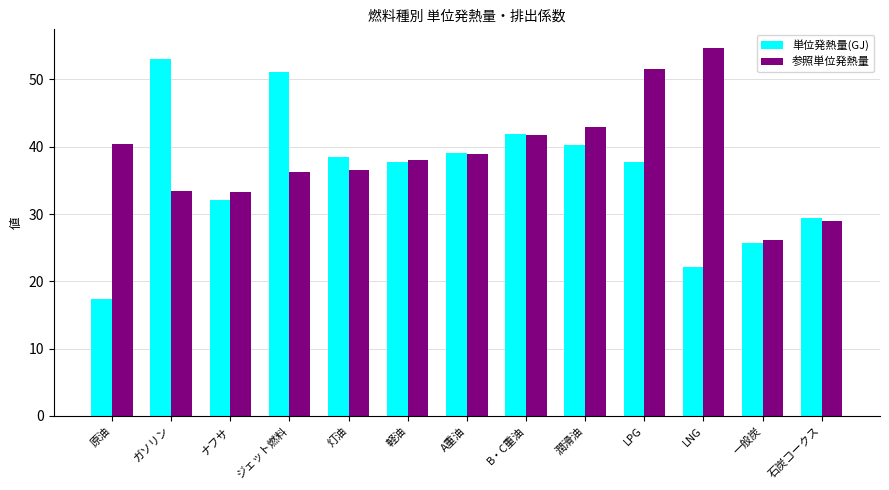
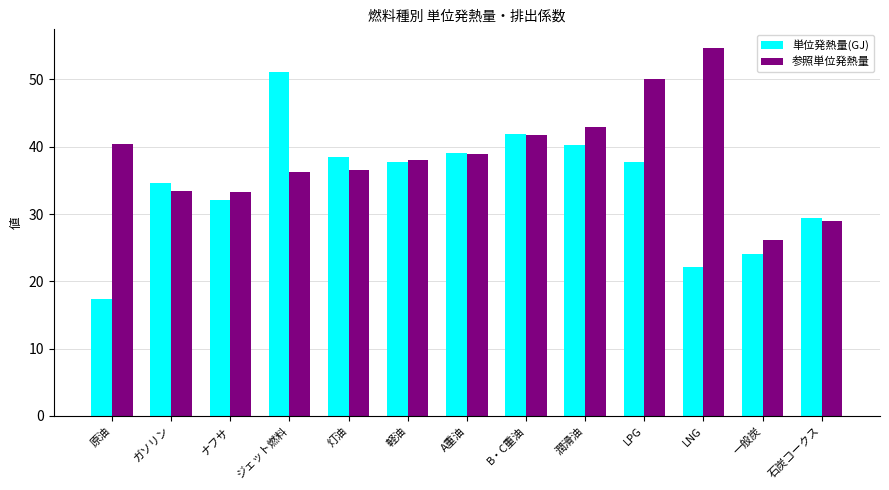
単位発熱量(GJ), ガソリン: 53 -> 35
参照単位発熱量, LPG: 52 -> 50
単位発熱量(GJ), 一般炭: 26 -> 24
